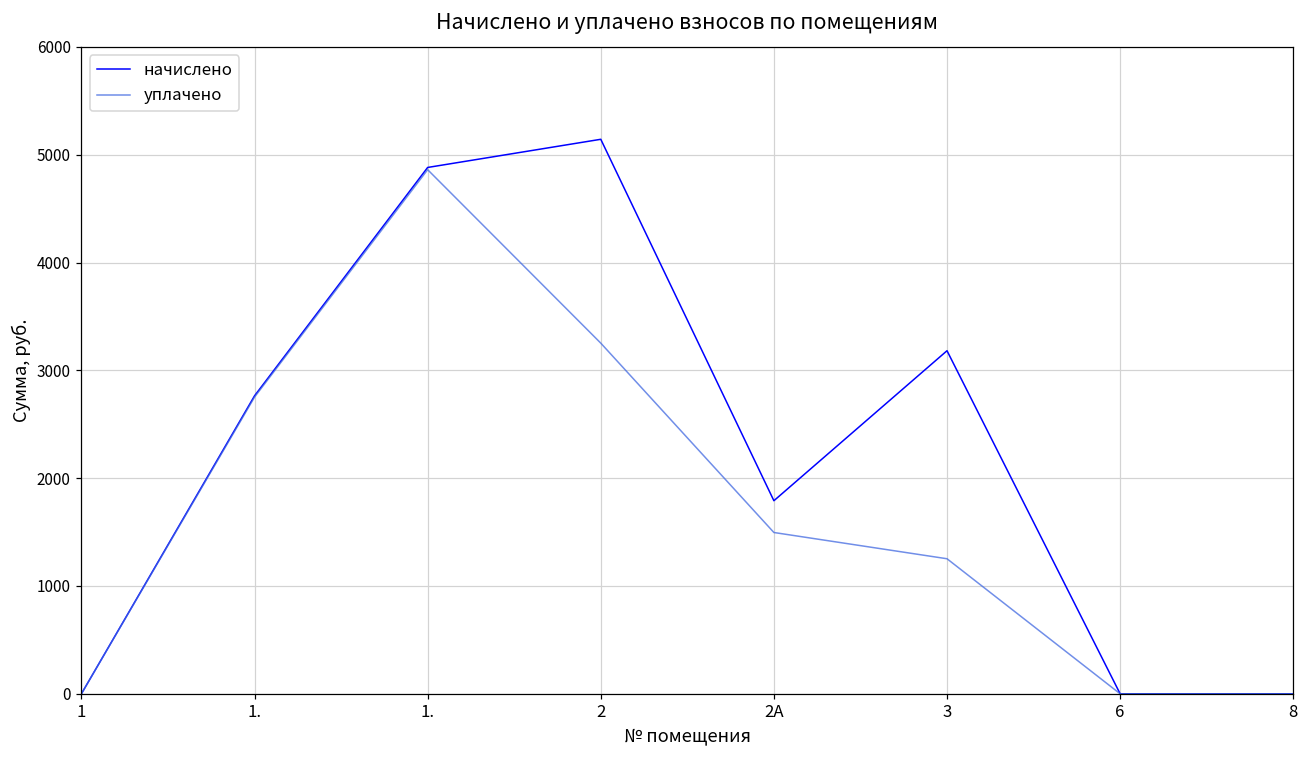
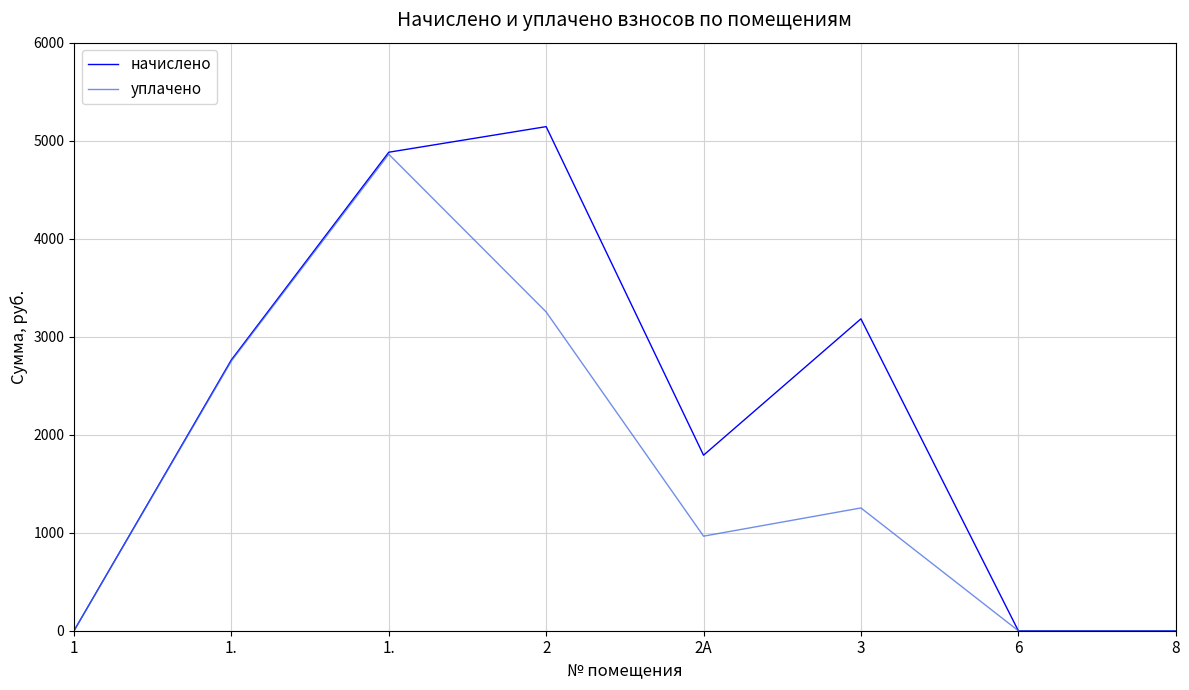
уплачено, 2А: 1500 -> 1000
